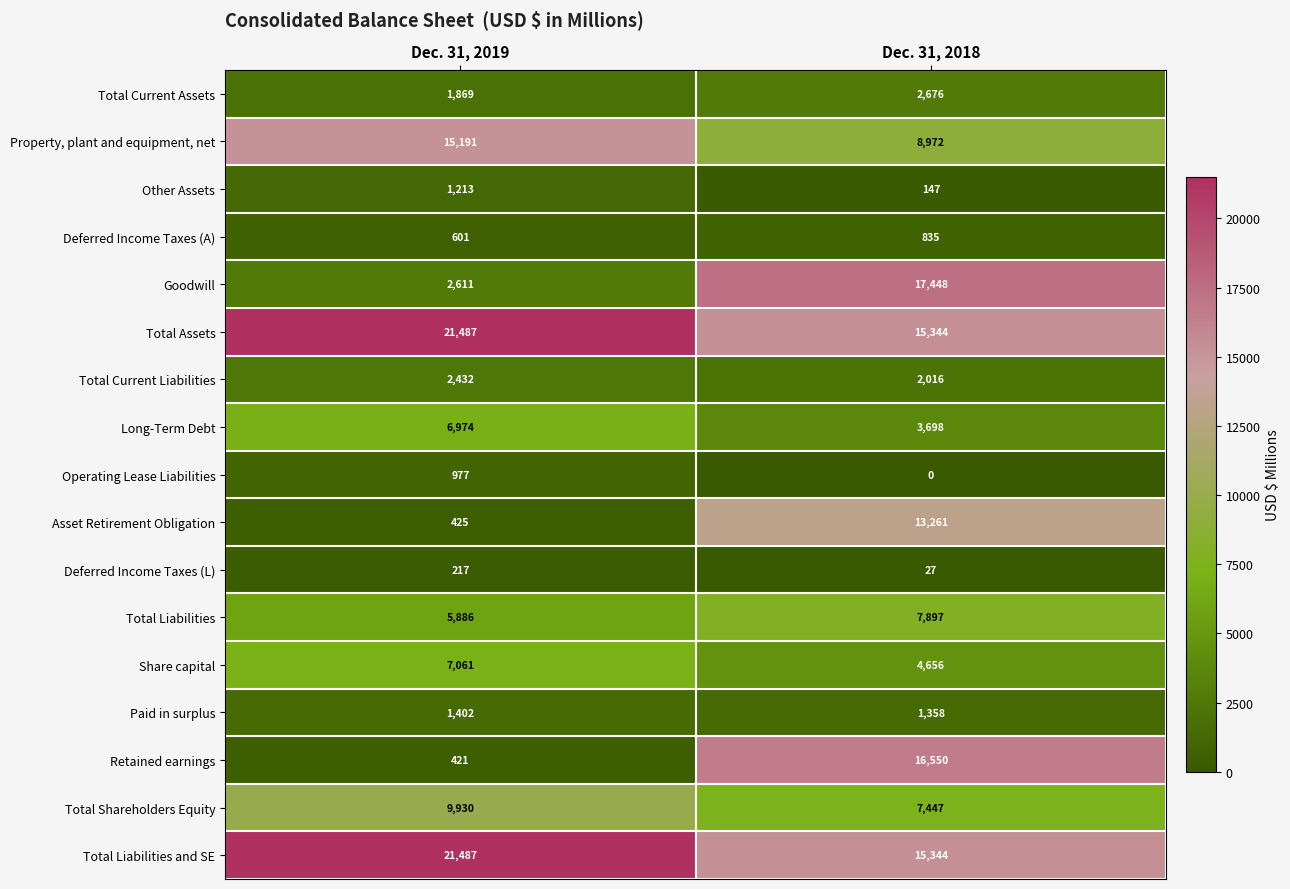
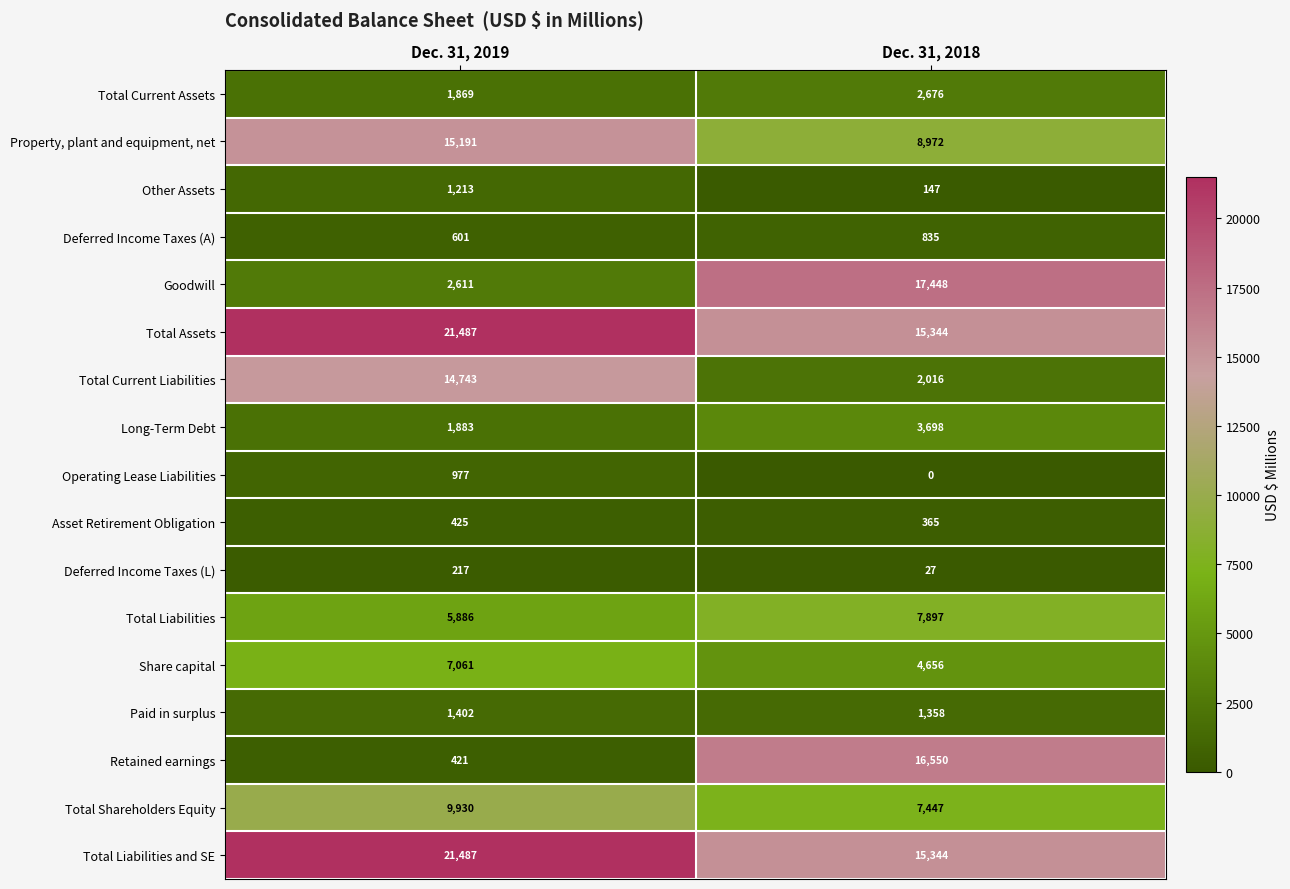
Total Current Liabilities, Dec. 31, 2019: 2,432 -> 14,743
Long-Term Debt, Dec. 31, 2019: 6,974 -> 1,883
Asset Retirement Obligation, Dec. 31, 2018: 13,261 -> 365
